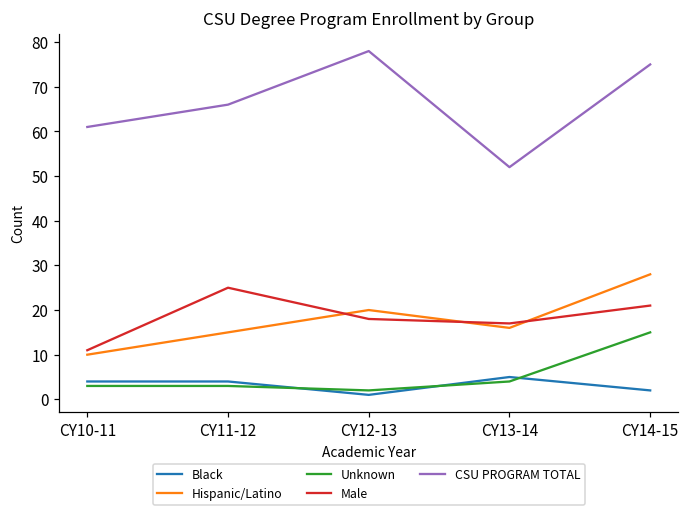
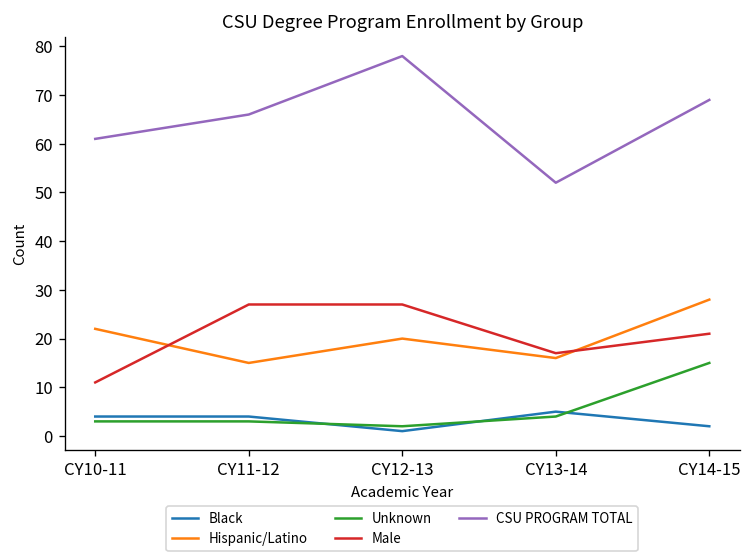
Hispanic/Latino, CY10-11: 10 -> 22
Male, CY11-12: 25 -> 27
Male, CY12-13: 18 -> 27
CSU PROGRAM TOTAL, CY14-15: 75 -> 69
